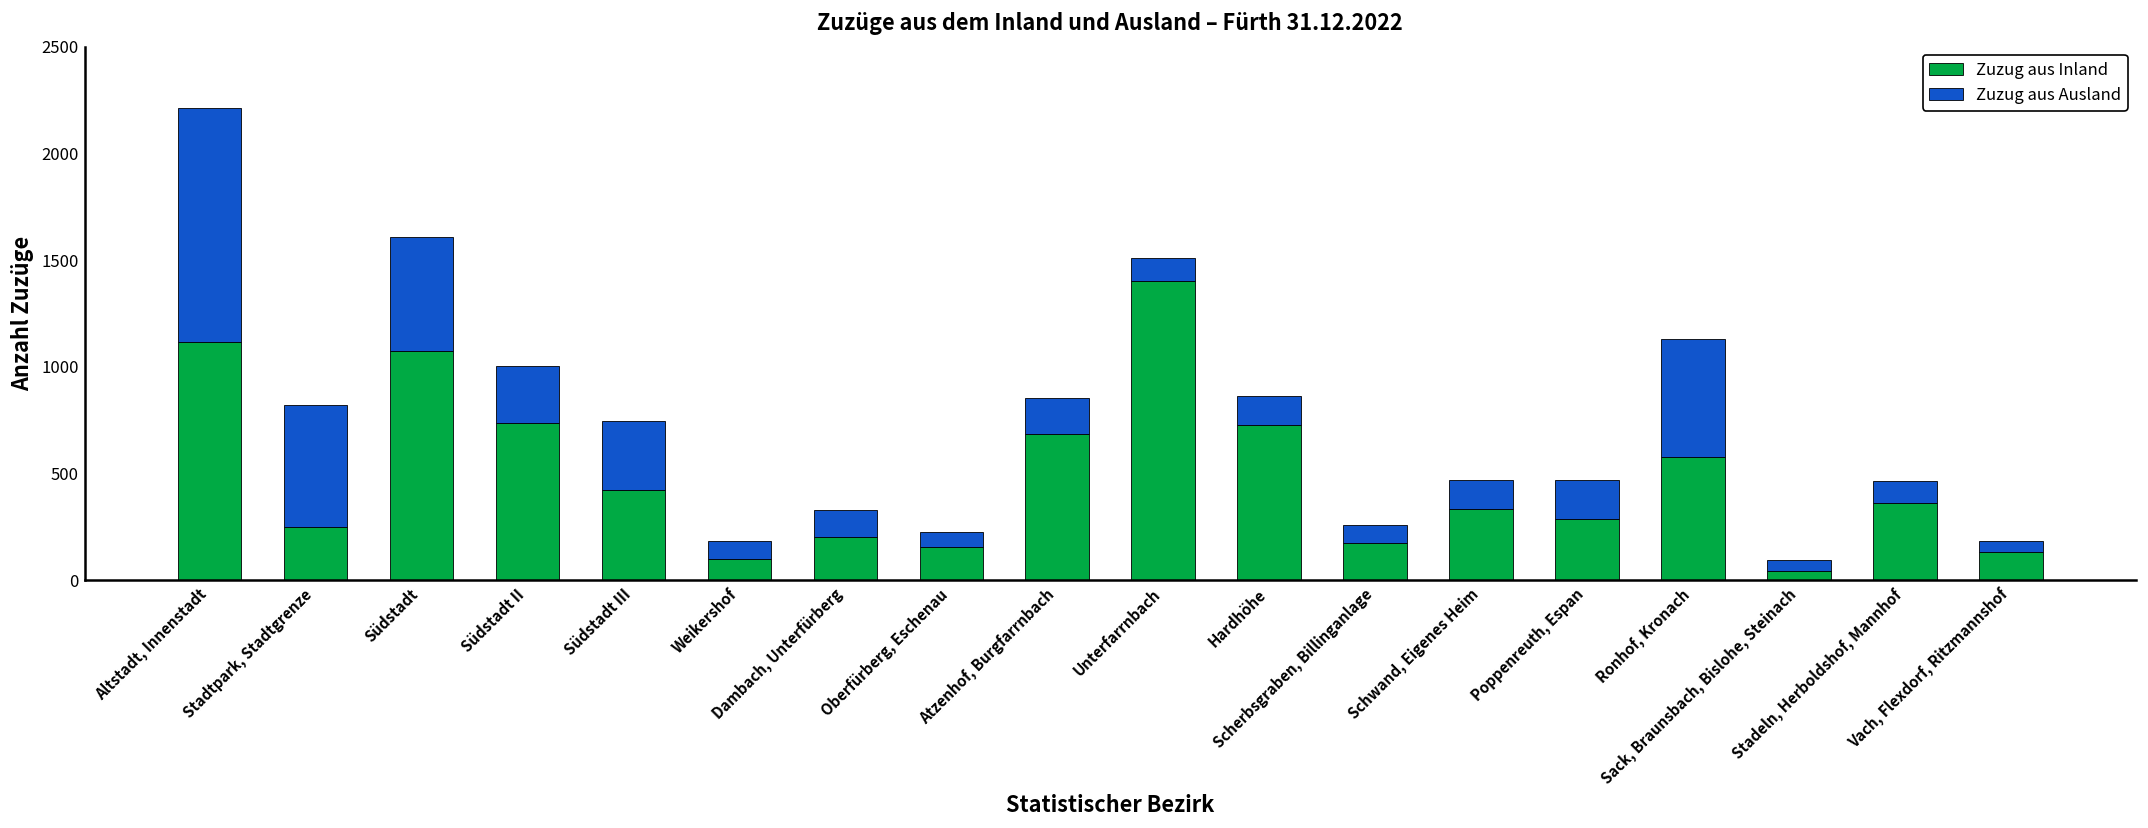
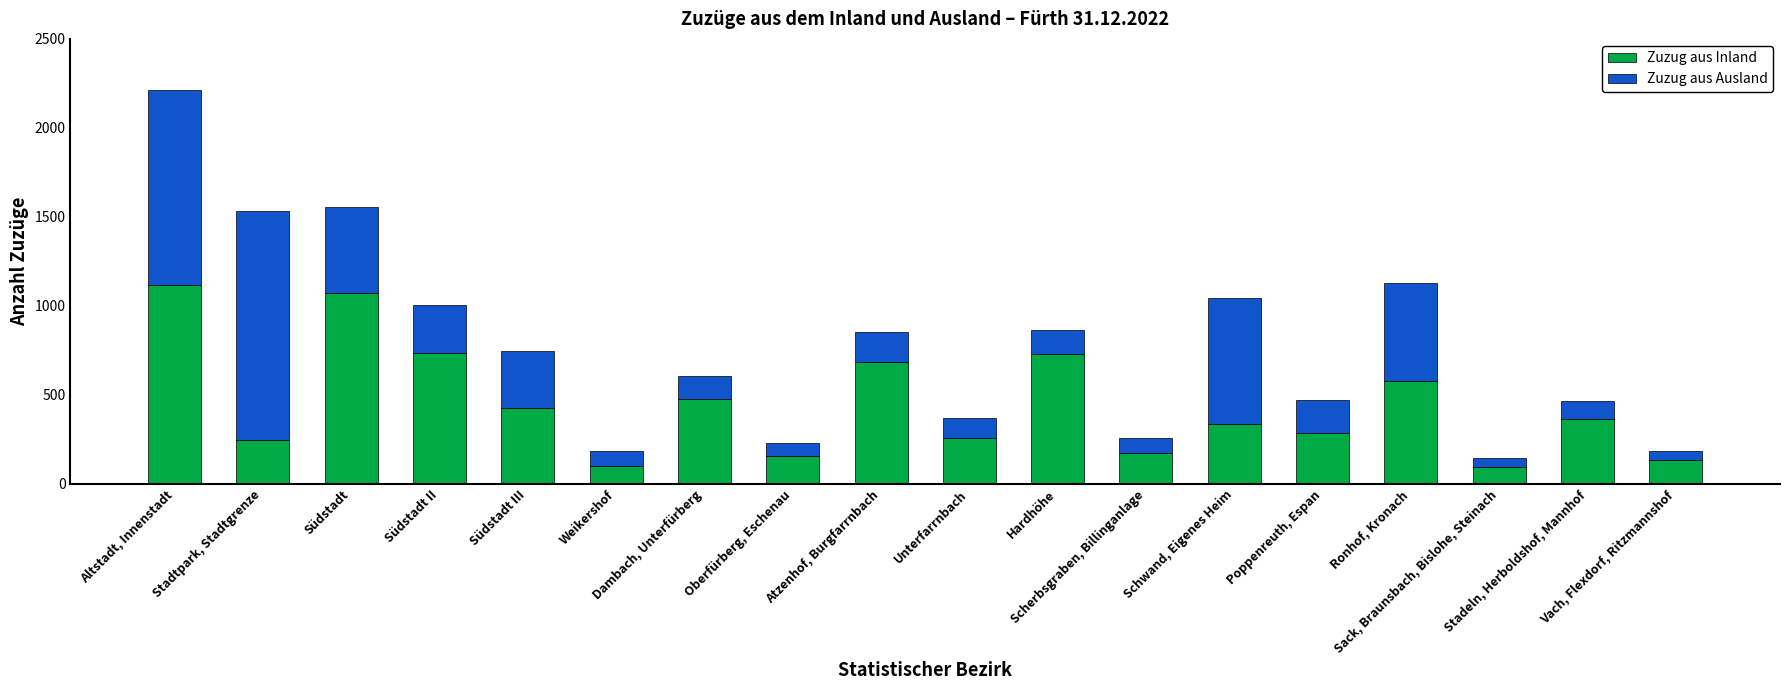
Zuzug aus Ausland, Stadtpark, Stadtgrenze: 580 -> 1290
Zuzug aus Ausland, Südstadt: 540 -> 480
Zuzug aus Inland, Dambach, Unterfürberg: 200 -> 480
Zuzug aus Inland, Unterfarrnbach: 1400 -> 260
Zuzug aus Ausland, Schwand, Eigenes Heim: 130 -> 710
Zuzug aus Inland, Sack, Braunsbach, Bislohe, Steinach: 40 -> 90
